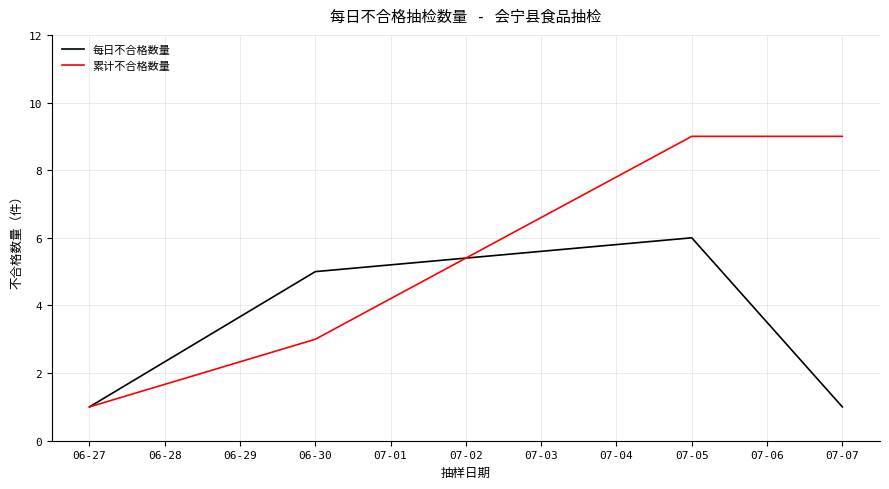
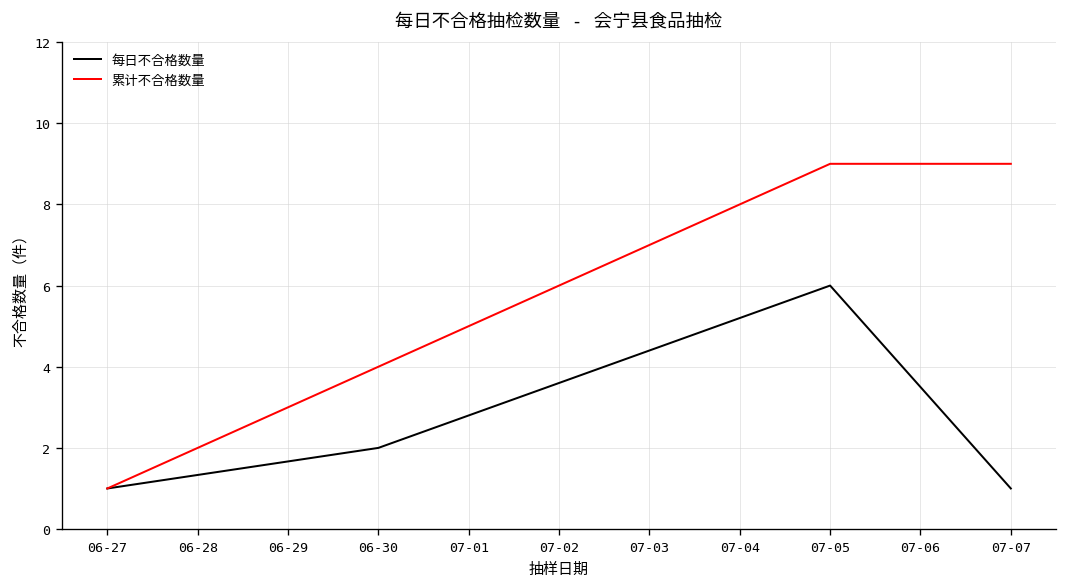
每日不合格数量, 06-30: 5 -> 2
累计不合格数量, 06-30: 3 -> 4
